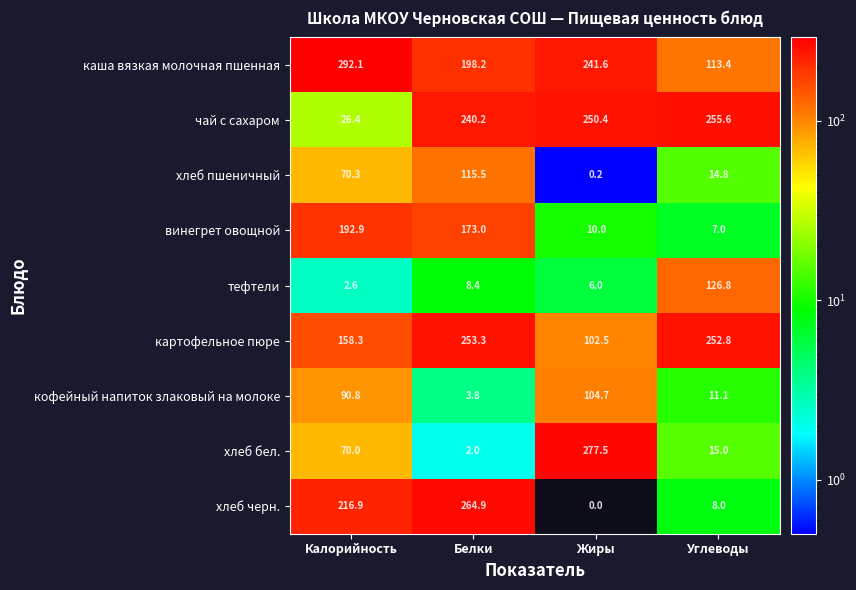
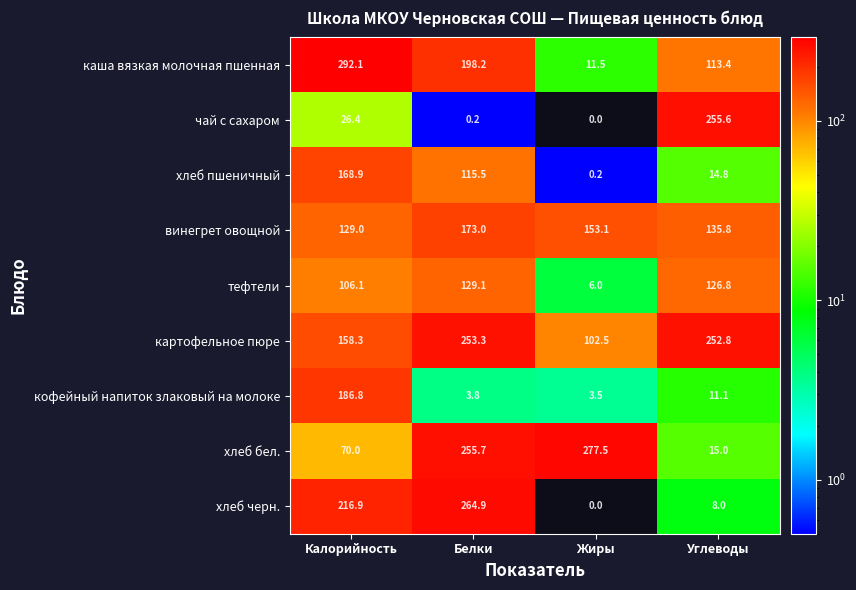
каша вязкая молочная пшенная, Жиры: 241.6 -> 11.5
чай с сахаром, Белки: 240.2 -> 0.2
чай с сахаром, Жиры: 250.4 -> 0.0
хлеб пшеничный, Калорийность: 70.3 -> 168.9
винегрет овощной, Калорийность: 192.9 -> 129.0
винегрет овощной, Жиры: 10.0 -> 153.1
винегрет овощной, Углеводы: 7.0 -> 135.8
тефтели, Калорийность: 2.6 -> 106.1
тефтели, Белки: 8.4 -> 129.1
кофейный напиток злаковый на молоке, Калорийность: 90.8 -> 186.8
кофейный напиток злаковый на молоке, Жиры: 104.7 -> 3.5
хлеб бел., Белки: 2.0 -> 255.7
